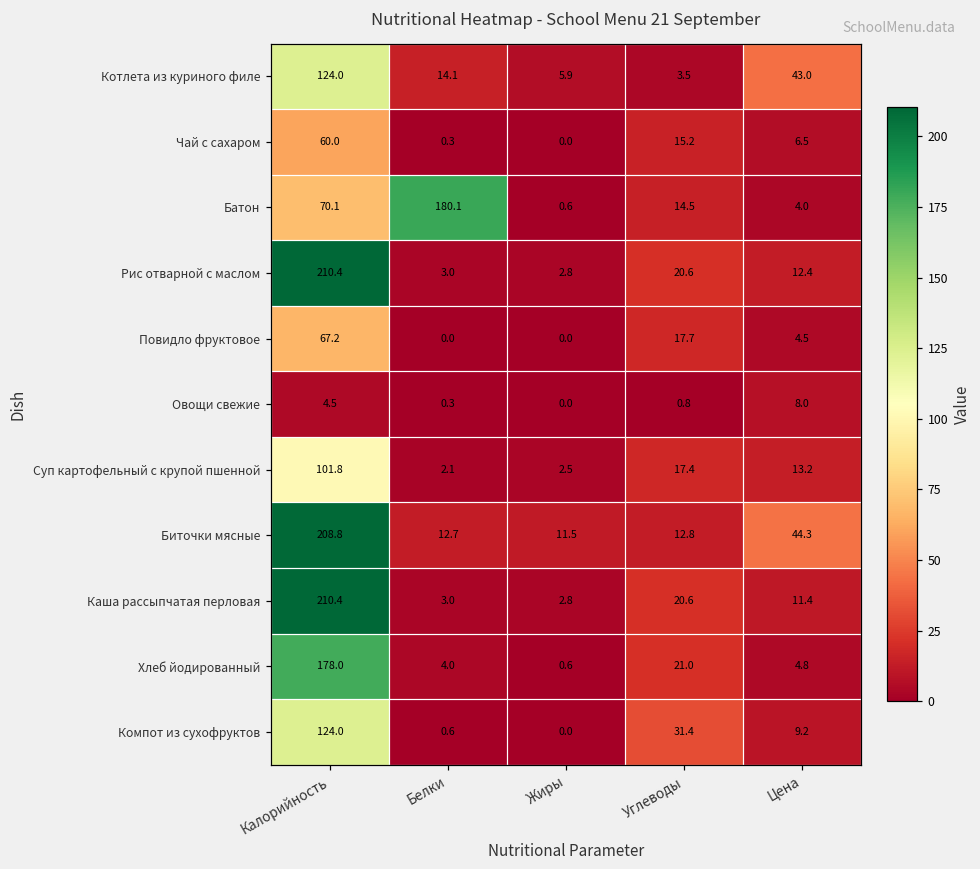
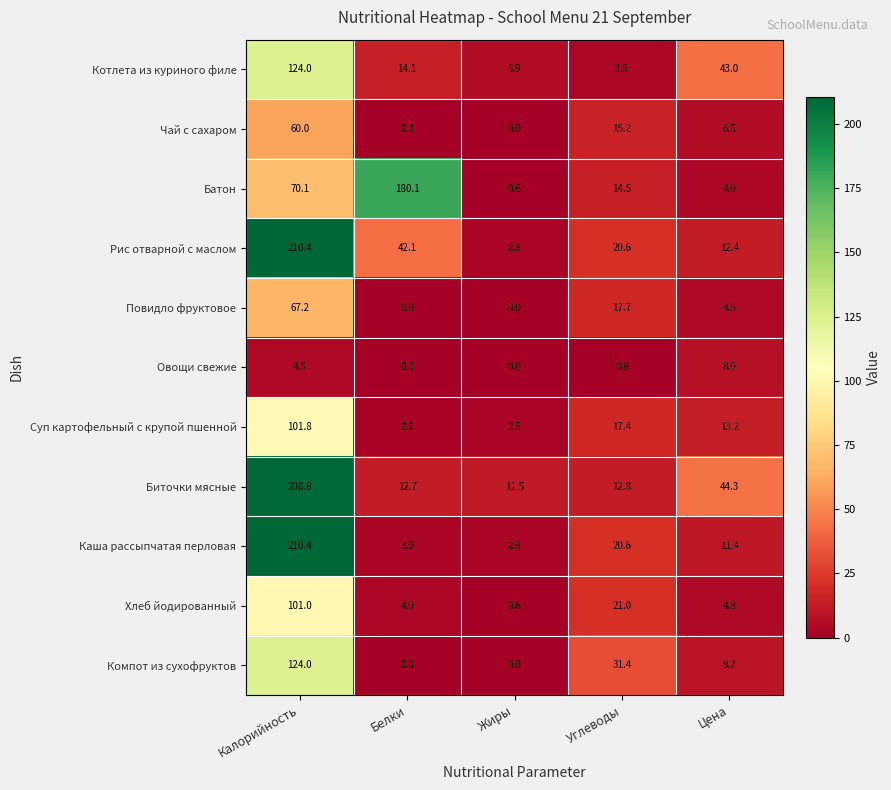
Рис отварной с маслом, Белки: 3.0 -> 42.1
Хлеб йодированный, Калорийность: 178.0 -> 101.0
